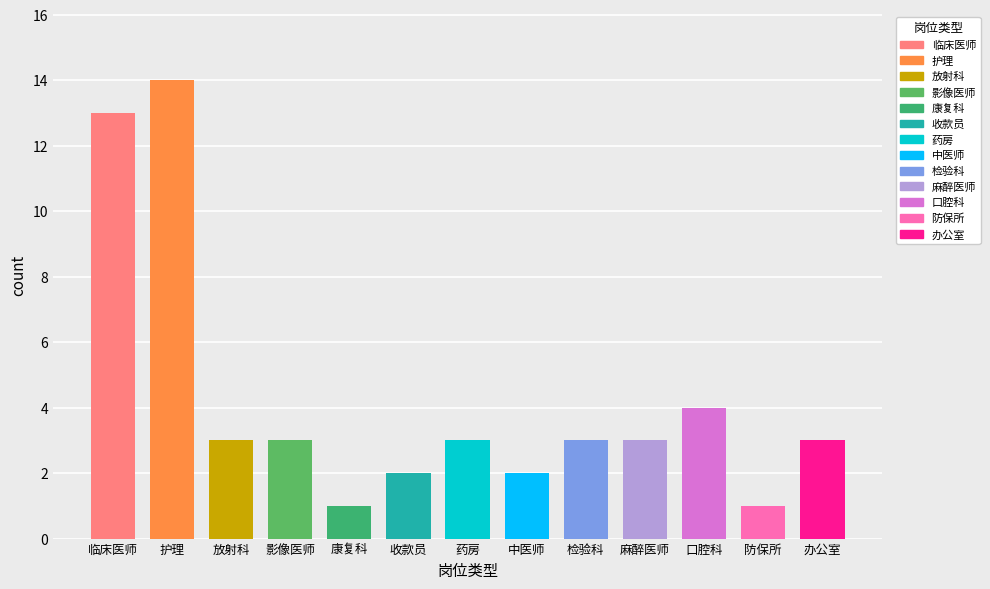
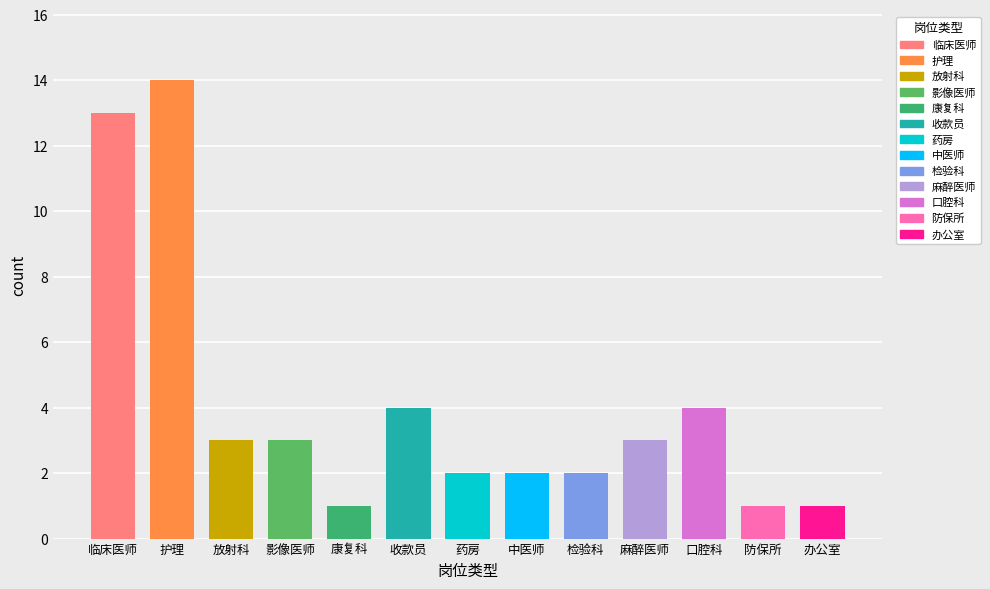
收款员: 2 -> 4
药房: 3 -> 2
检验科: 3 -> 2
办公室: 3 -> 1
